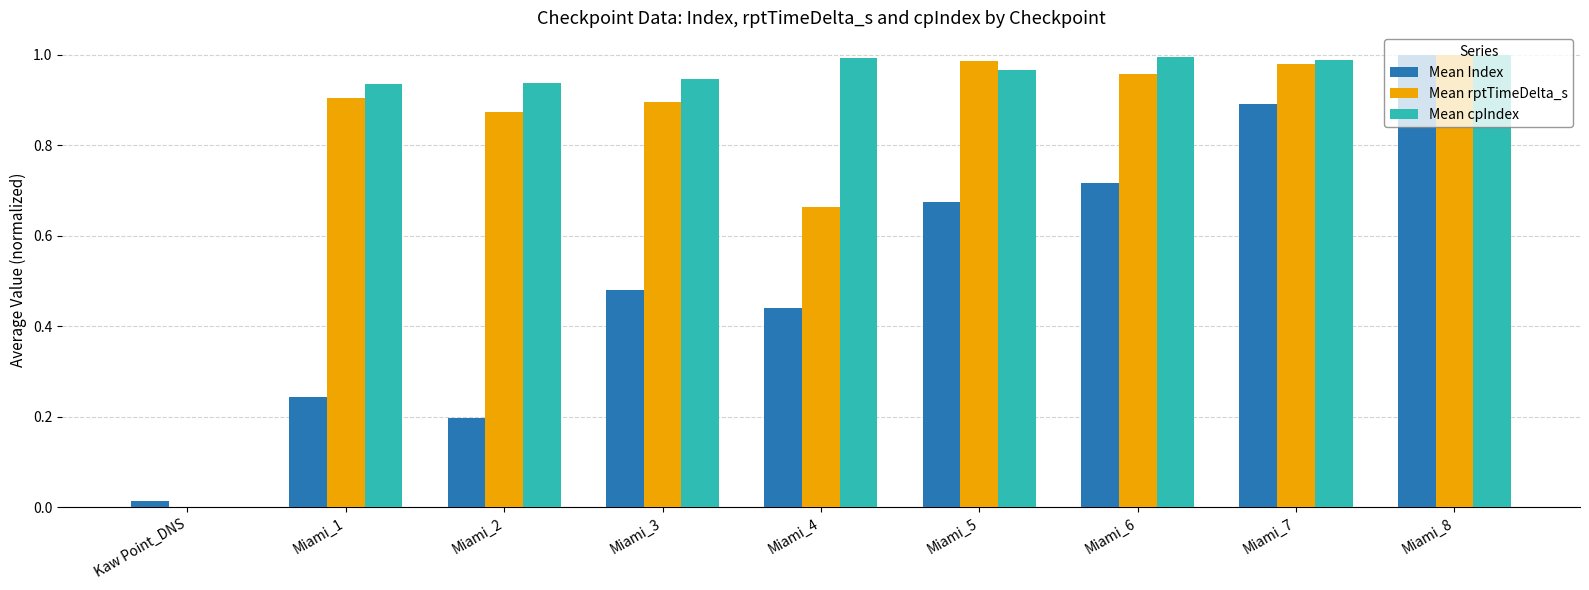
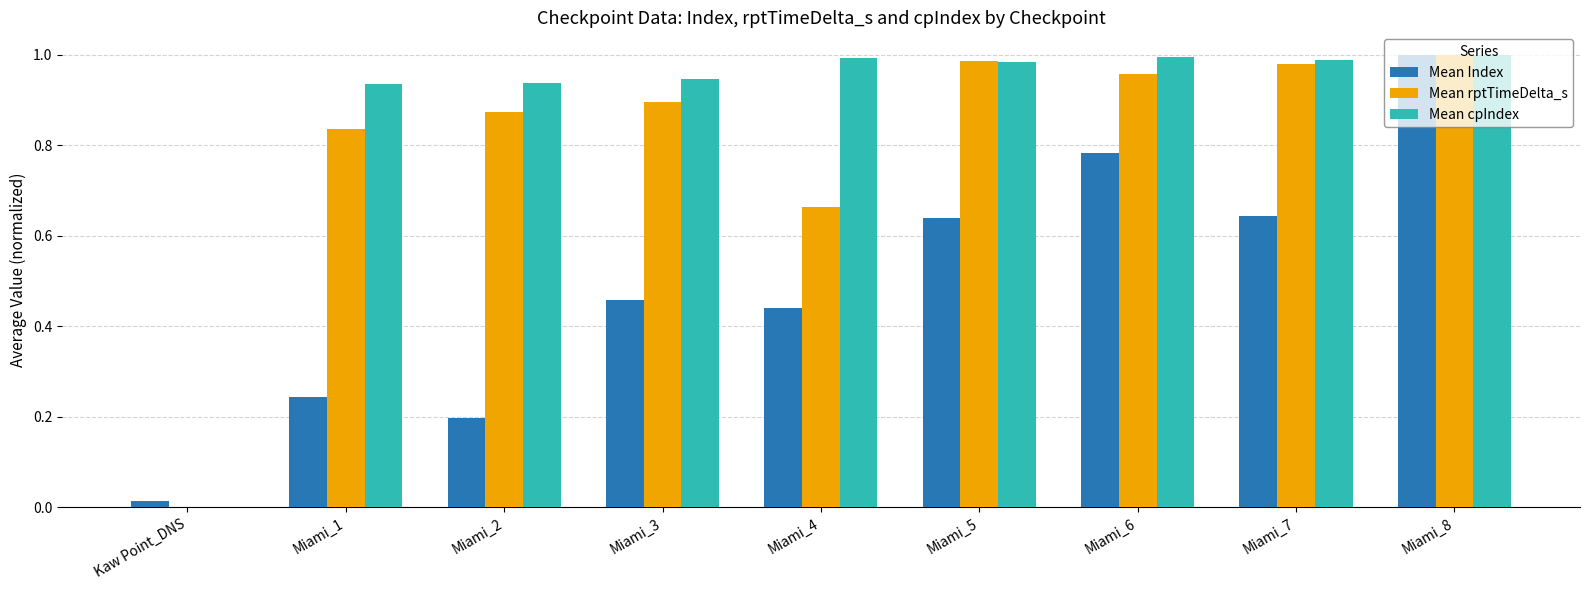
Mean rptTimeDelta_s, Miami_1: 0.90 -> 0.84
Mean Index, Miami_3: 0.48 -> 0.46
Mean Index, Miami_5: 0.68 -> 0.64
Mean cpIndex, Miami_5: 0.97 -> 0.99
Mean Index, Miami_6: 0.72 -> 0.78
Mean Index, Miami_7: 0.89 -> 0.64
